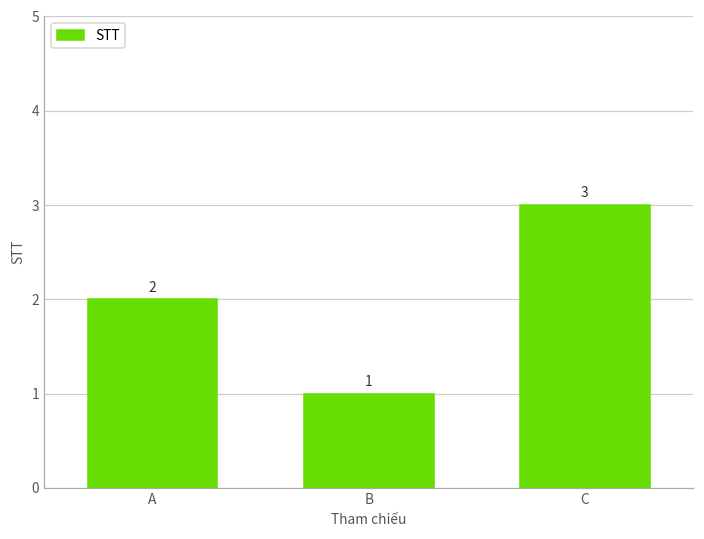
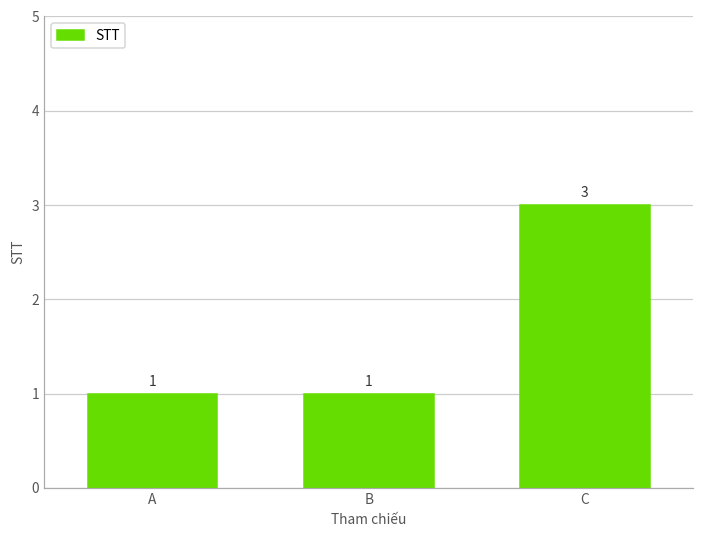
A: 2 -> 1
